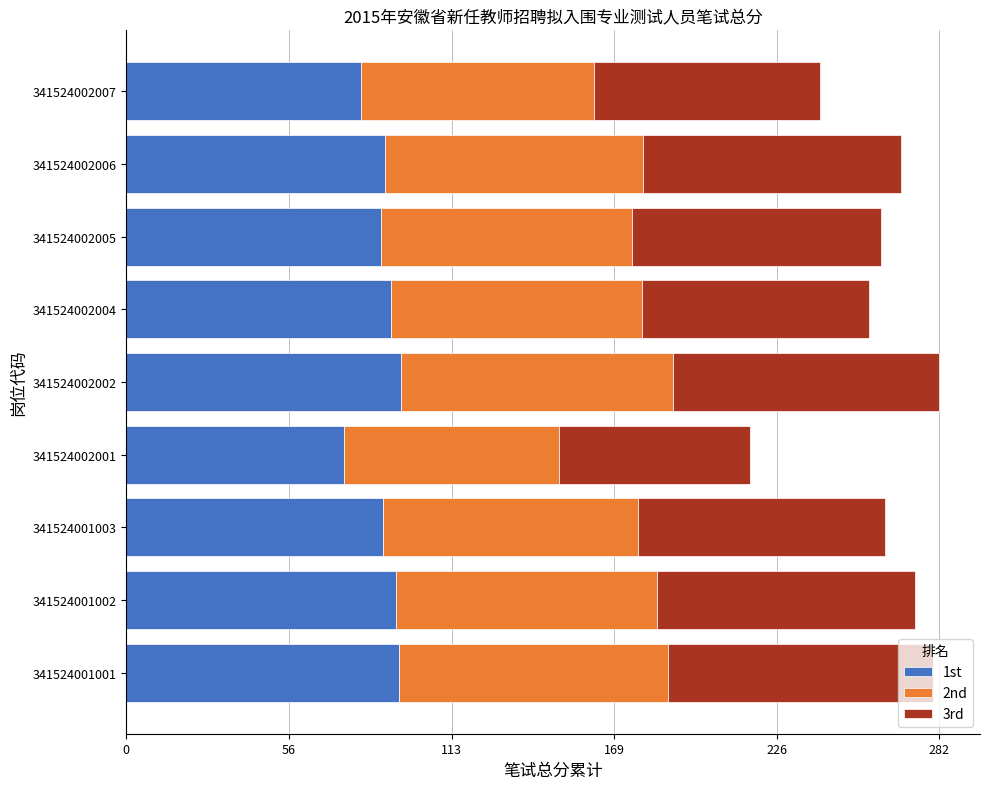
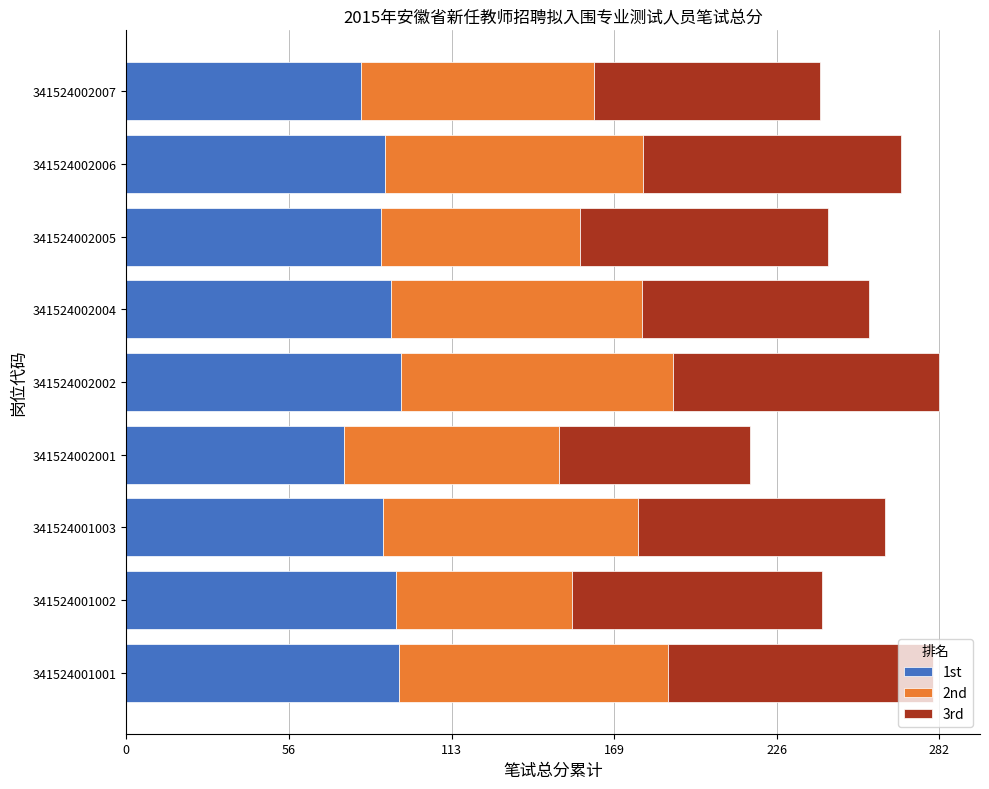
2nd, 341524002005: 87 -> 69
2nd, 341524001002: 90 -> 61
3rd, 341524001002: 90 -> 87
